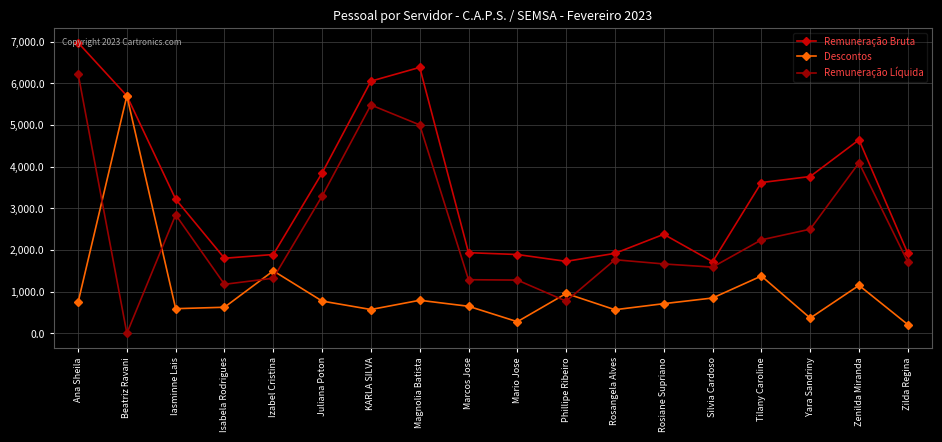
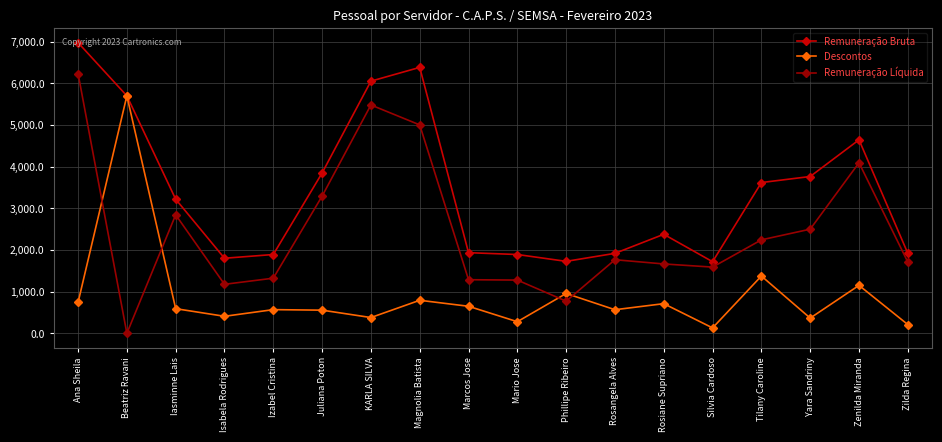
Descontos, Isabela Rodrigues: 600 -> 400
Descontos, Izabel Cristina: 1,500 -> 600
Descontos, Juliana Poton: 800 -> 600
Descontos, KARLA SILVA: 600 -> 400
Descontos, Silvia Cardoso: 800 -> 100
